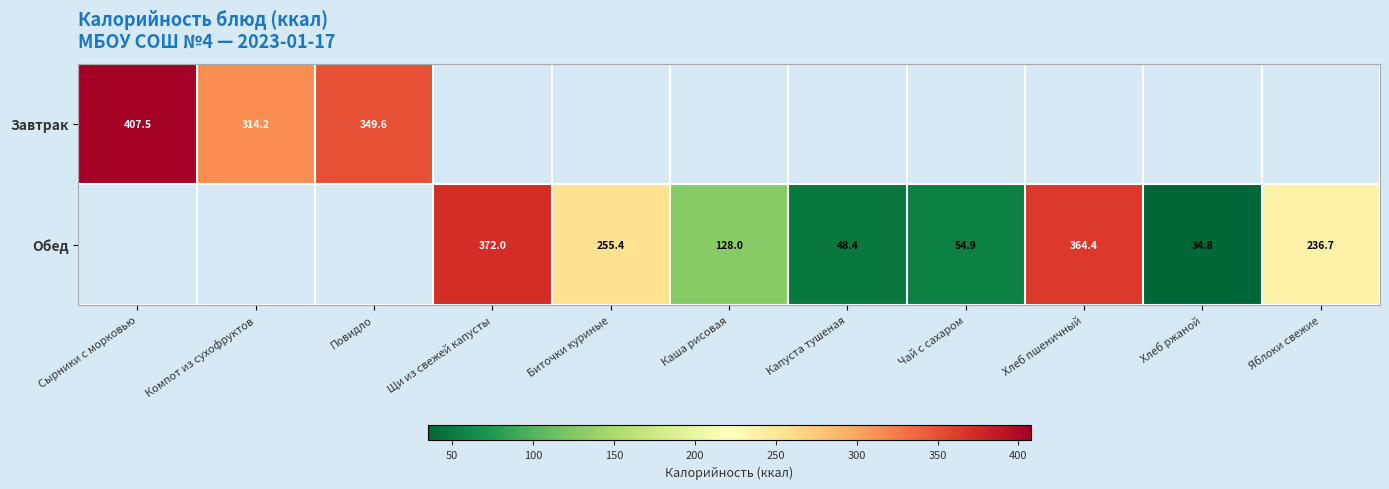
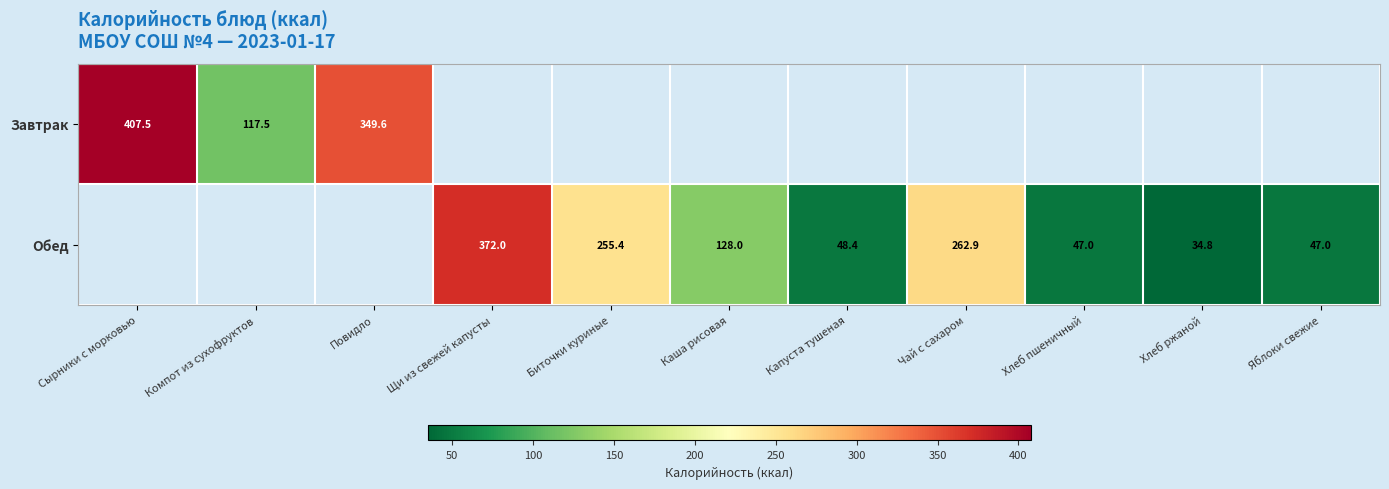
Завтрак, Компот из сухофруктов: 314.2 -> 117.5
Обед, Чай с сахаром: 54.9 -> 262.9
Обед, Хлеб пшеничный: 364.4 -> 47.0
Обед, Яблоки свежие: 236.7 -> 47.0
